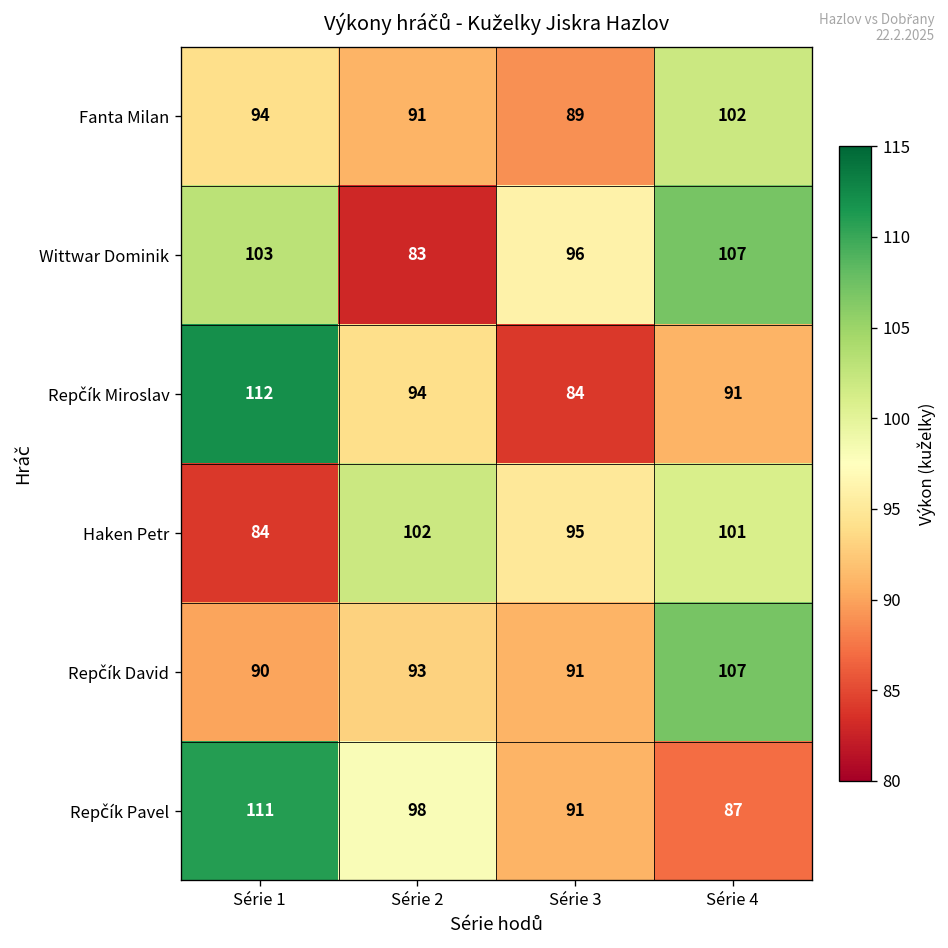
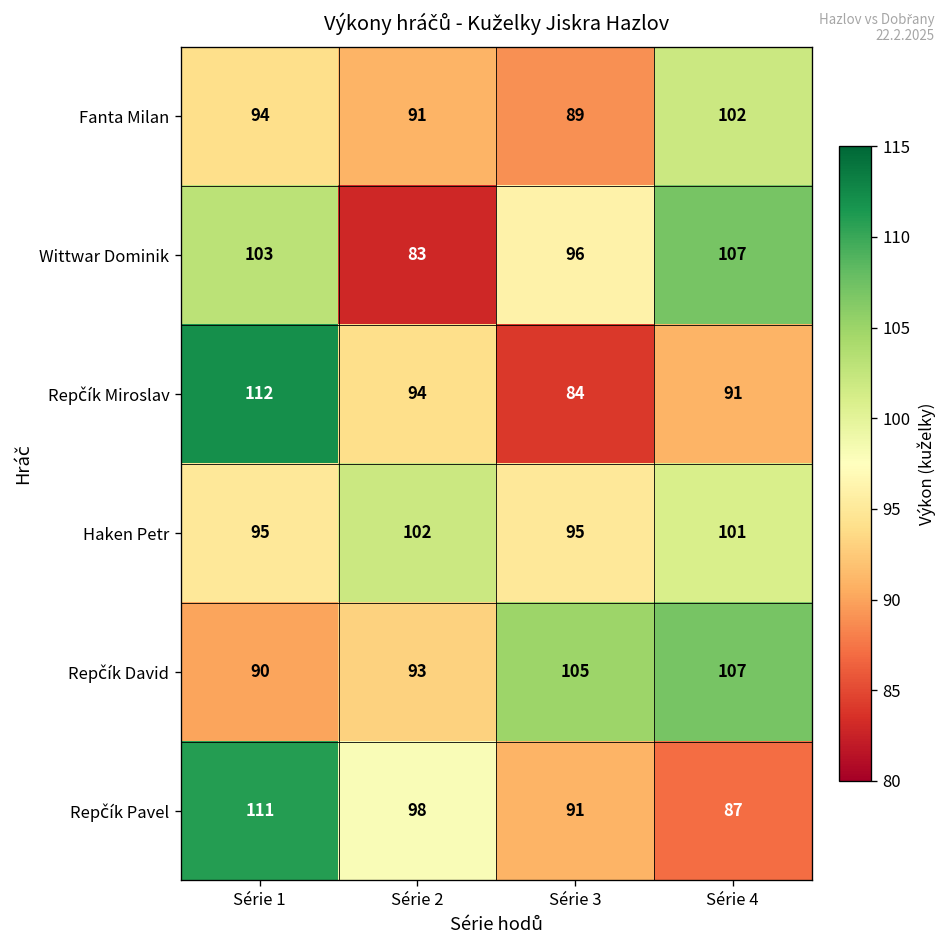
Haken Petr, Série 1: 84 -> 95
Repčík David, Série 3: 91 -> 105
